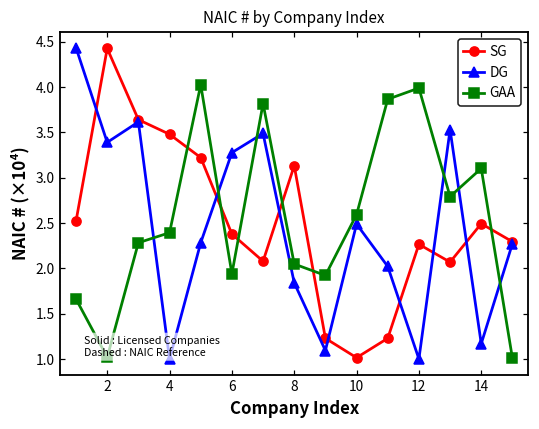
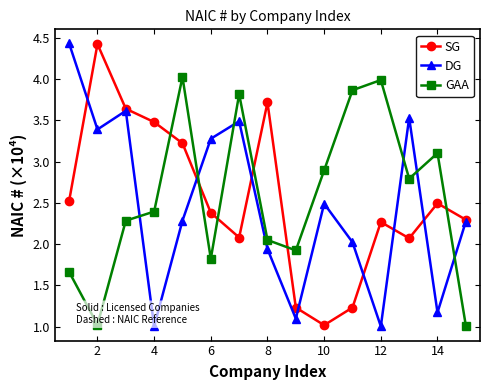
GAA, 6: 1.9 -> 1.8
SG, 8: 3.1 -> 3.7
DG, 8: 1.8 -> 1.9
GAA, 10: 2.6 -> 2.9
